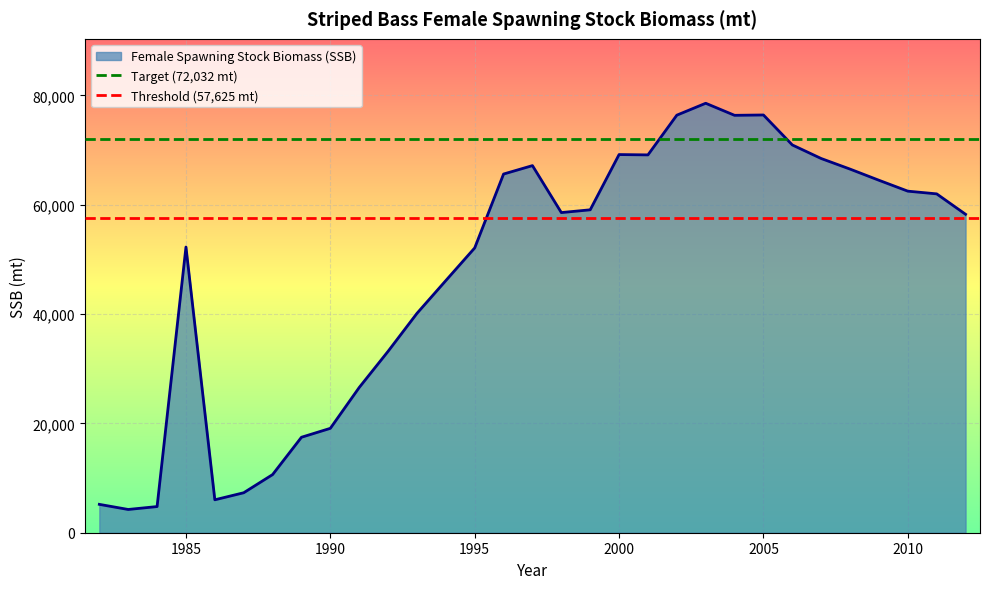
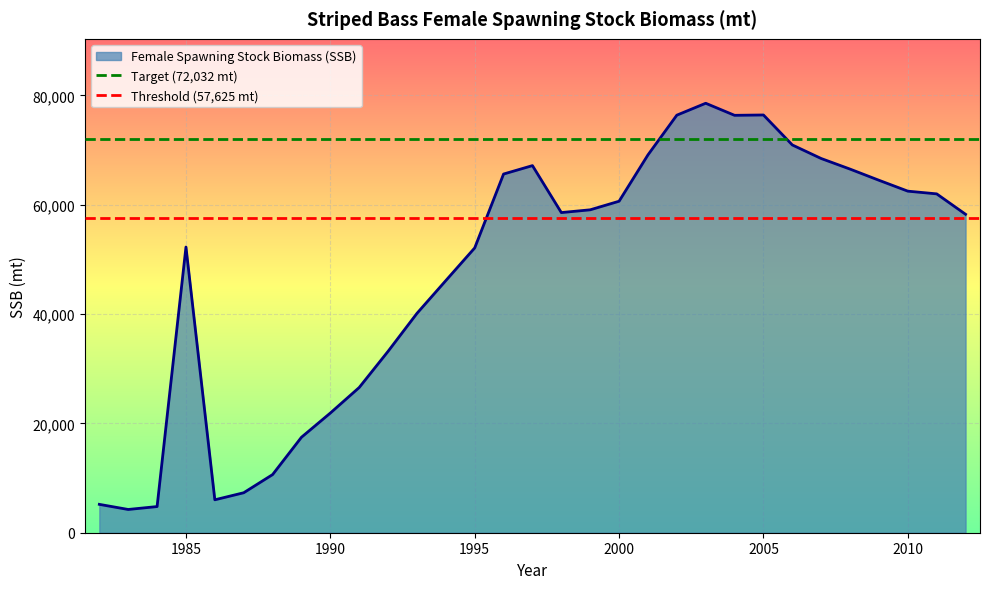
1990: 19,000 -> 22,000
2000: 69,000 -> 61,000
